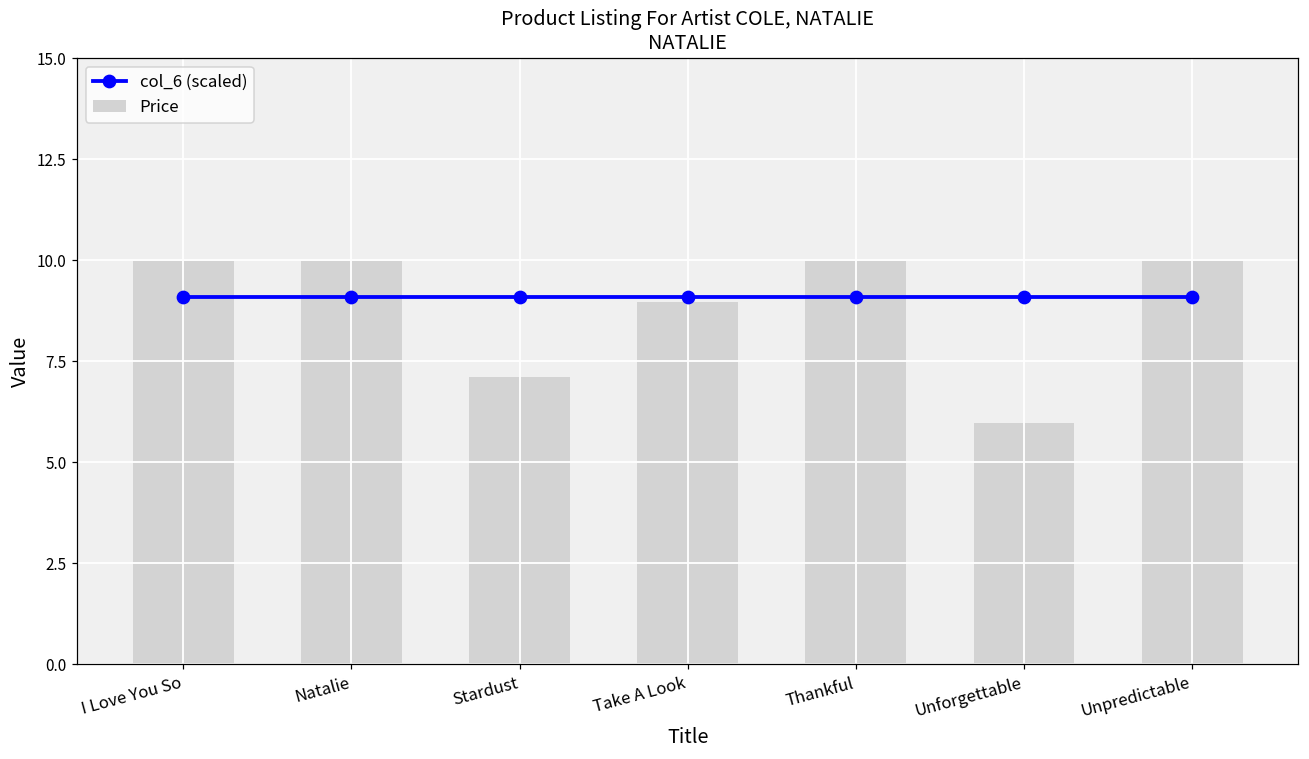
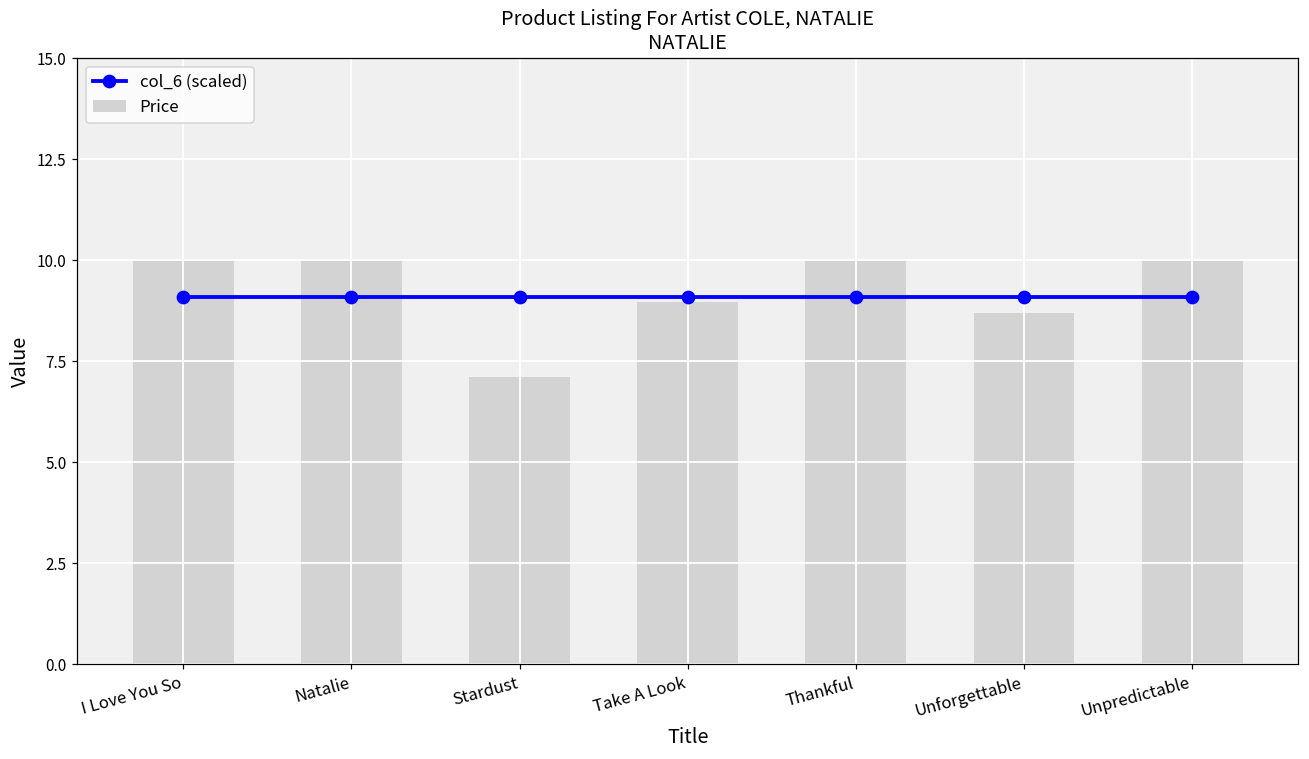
Price, Unforgettable: 6.0 -> 8.7
